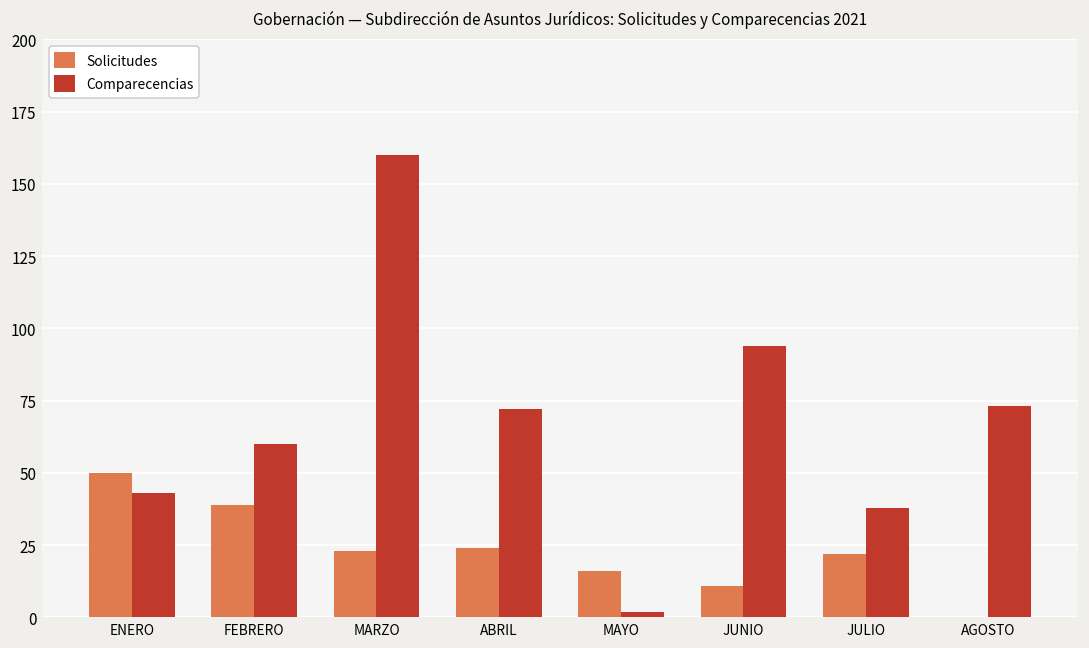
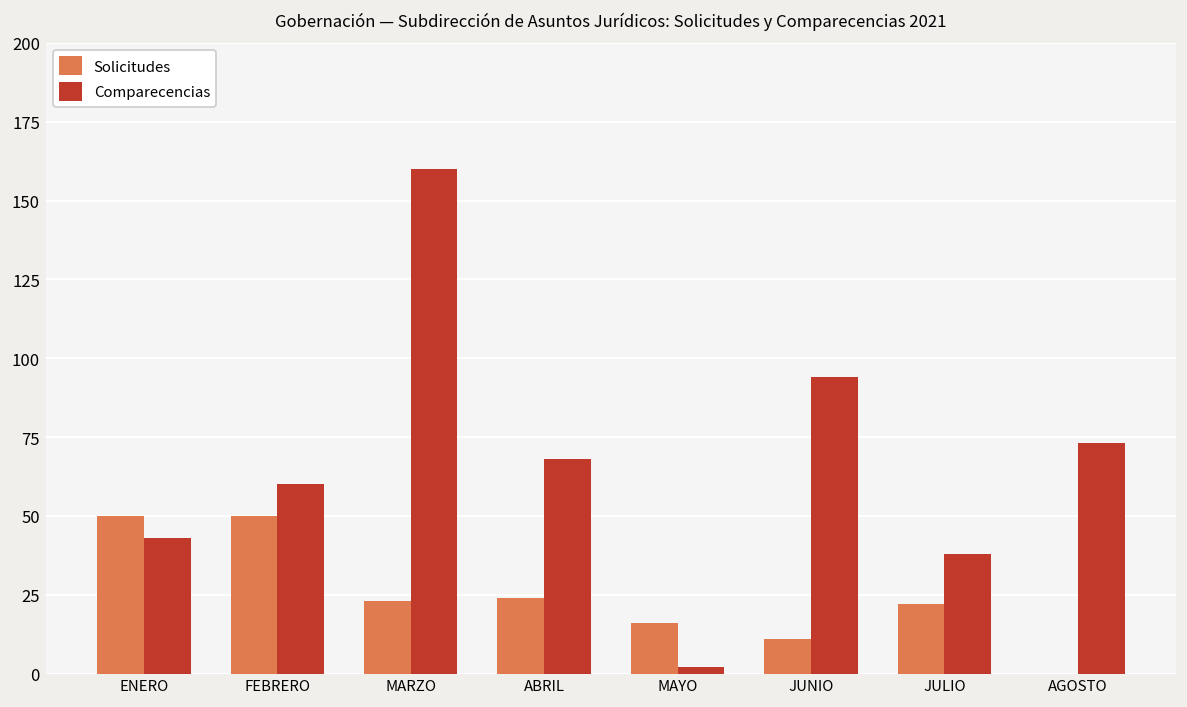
Solicitudes, FEBRERO: 39 -> 50
Comparecencias, ABRIL: 72 -> 68
